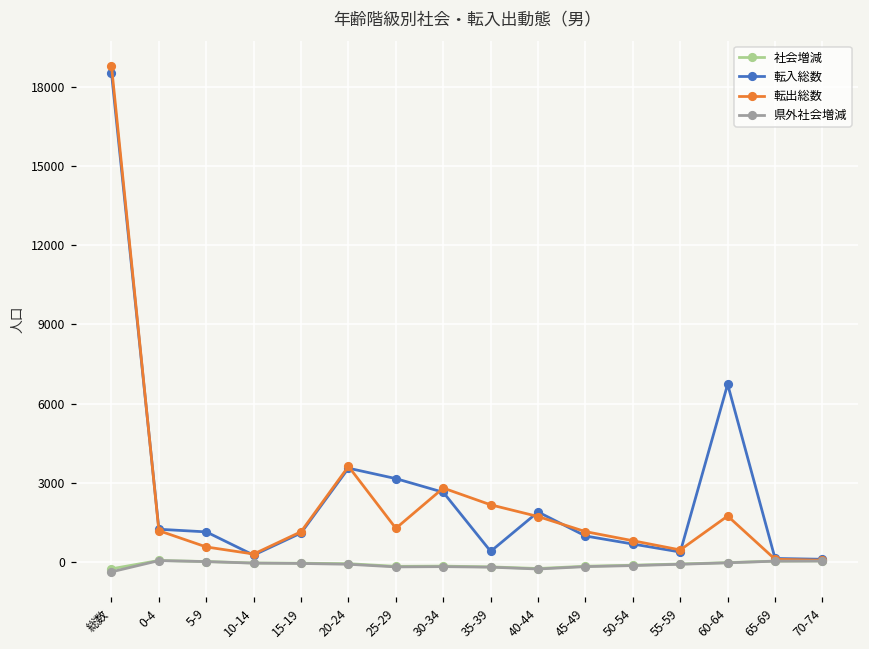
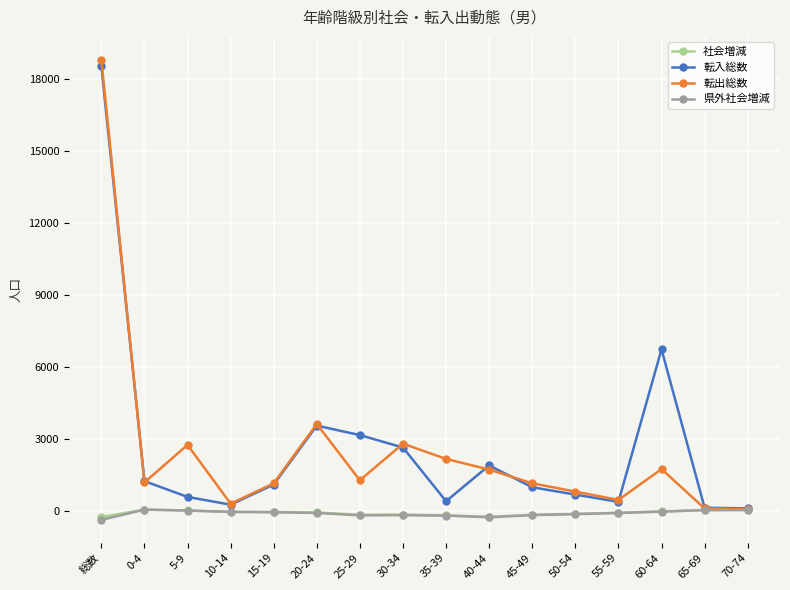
転入総数, 5-9: 1100 -> 600
転出総数, 5-9: 600 -> 2700
